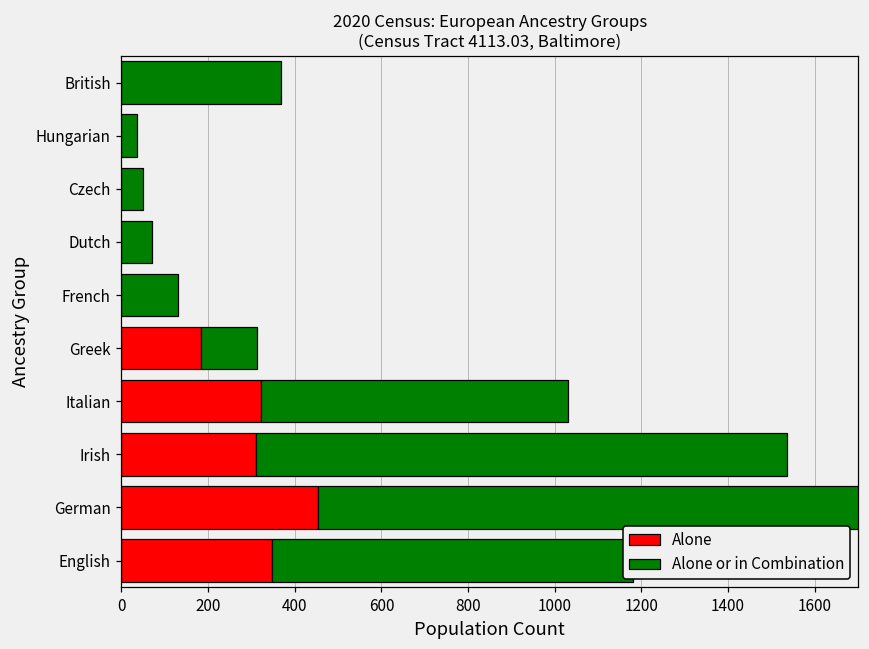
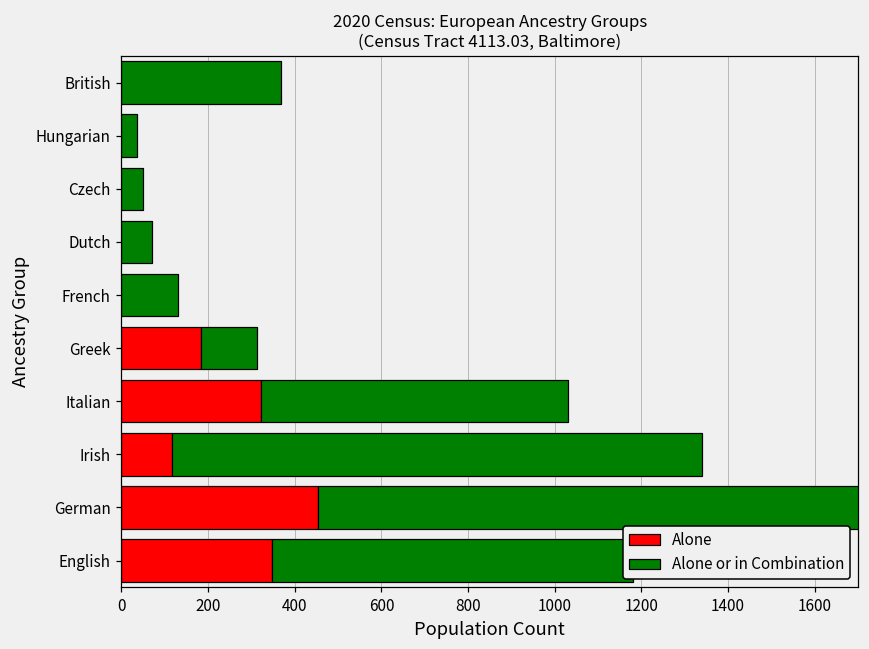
Alone, Irish: 310 -> 120
